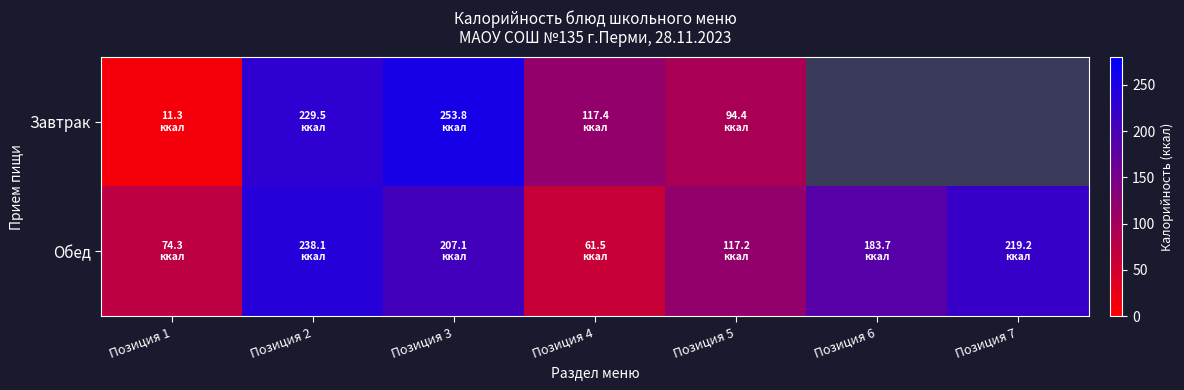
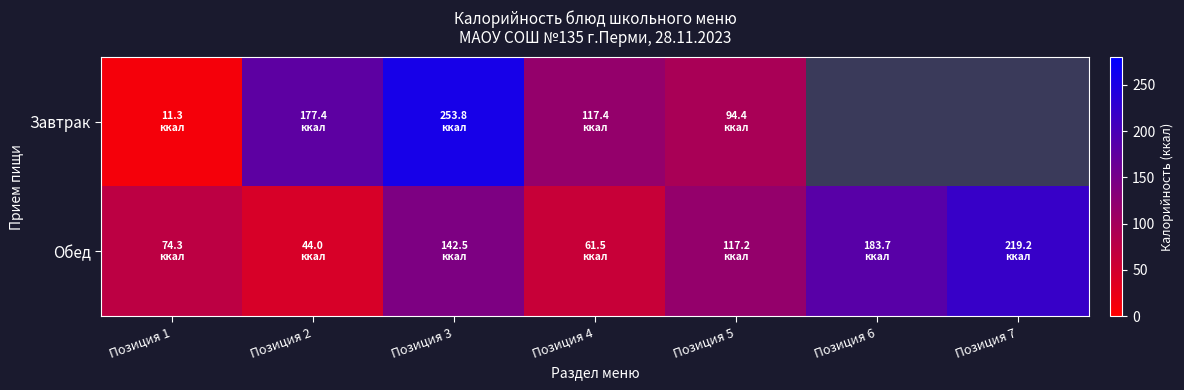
Завтрак, Позиция 2: 229.5 -> 177.4
Обед, Позиция 2: 238.1 -> 44.0
Обед, Позиция 3: 207.1 -> 142.5
